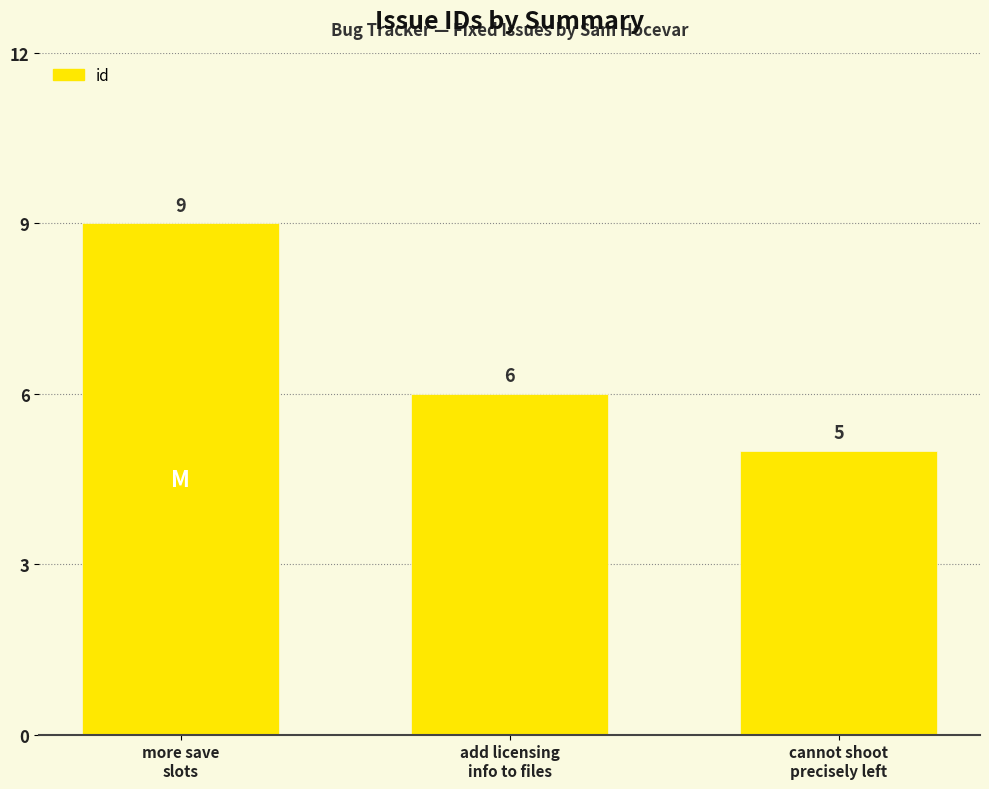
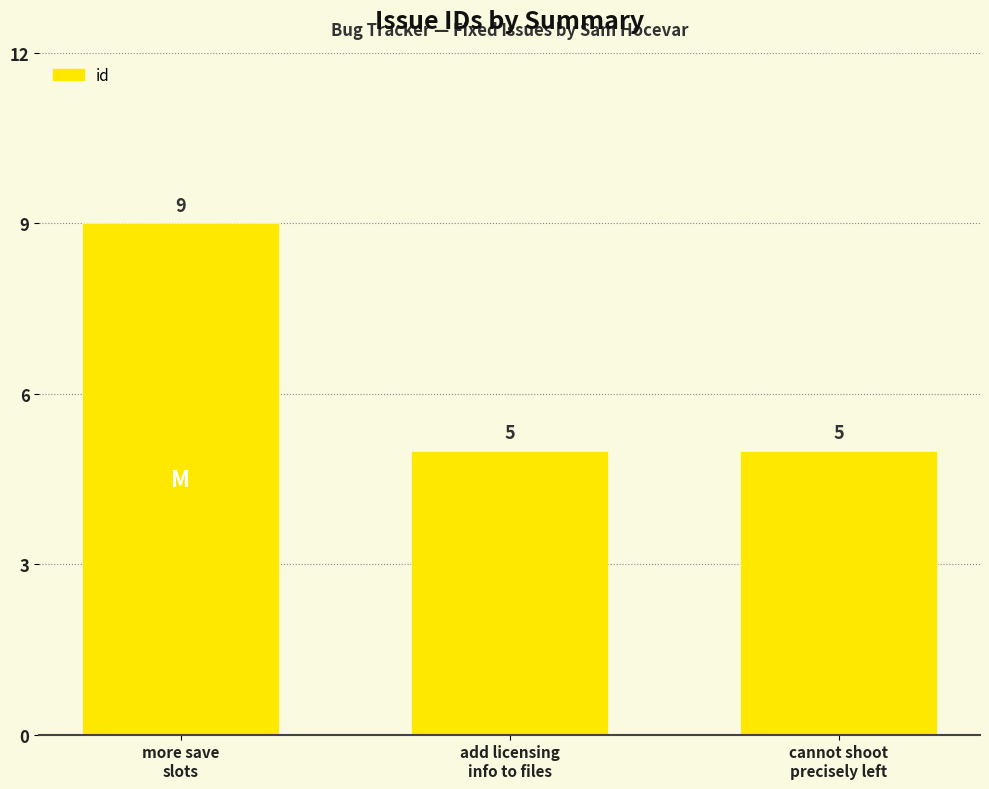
add licensing info to files: 6 -> 5
